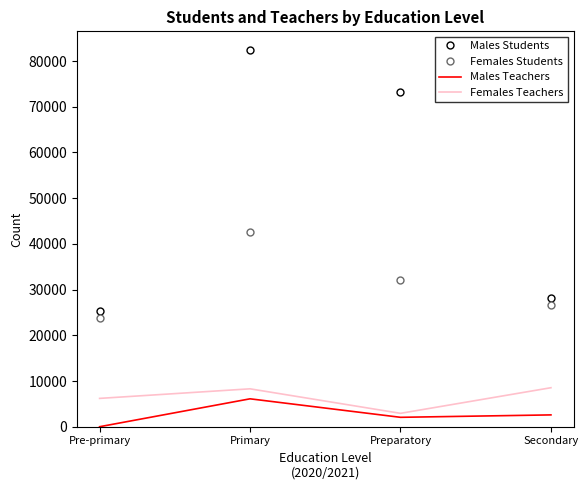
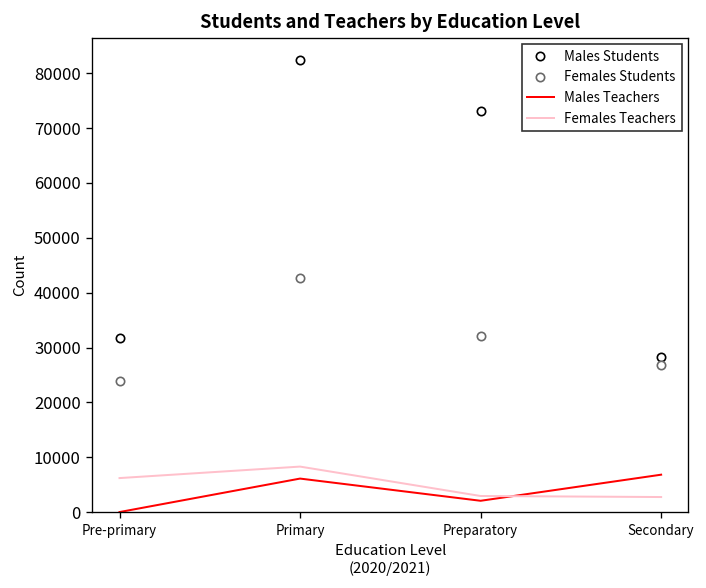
Males Students, Pre-primary: 25000 -> 32000
Males Teachers, Secondary: 3000 -> 7000
Females Teachers, Secondary: 9000 -> 3000
